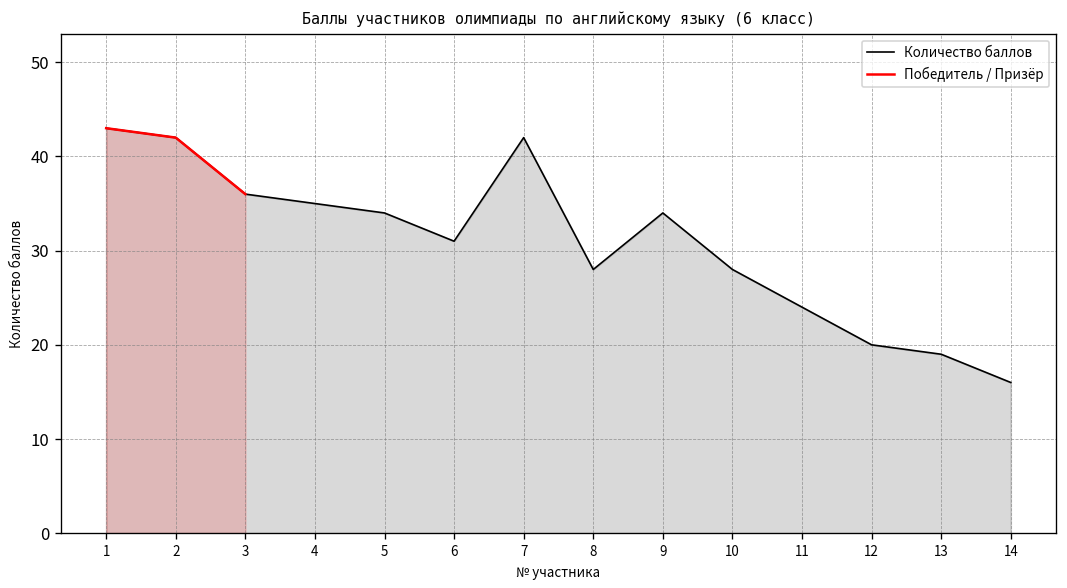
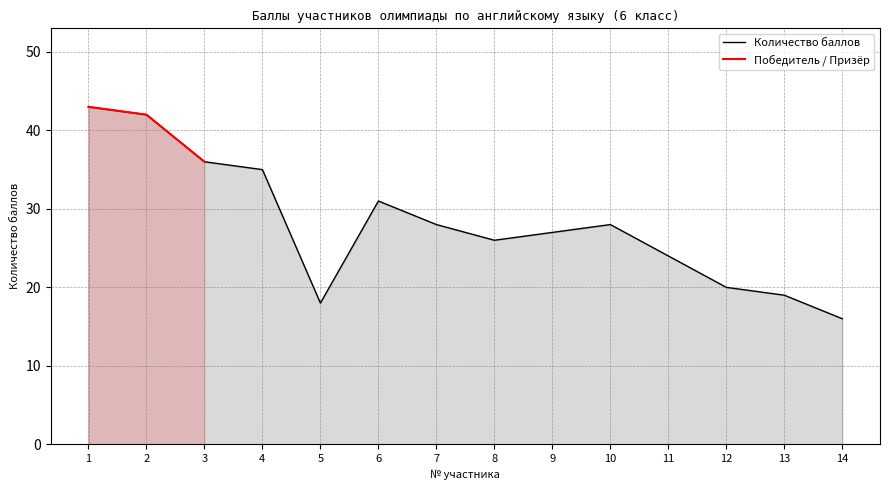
Количество баллов, 5: 34 -> 18
Количество баллов, 7: 42 -> 28
Количество баллов, 8: 28 -> 26
Количество баллов, 9: 34 -> 27
